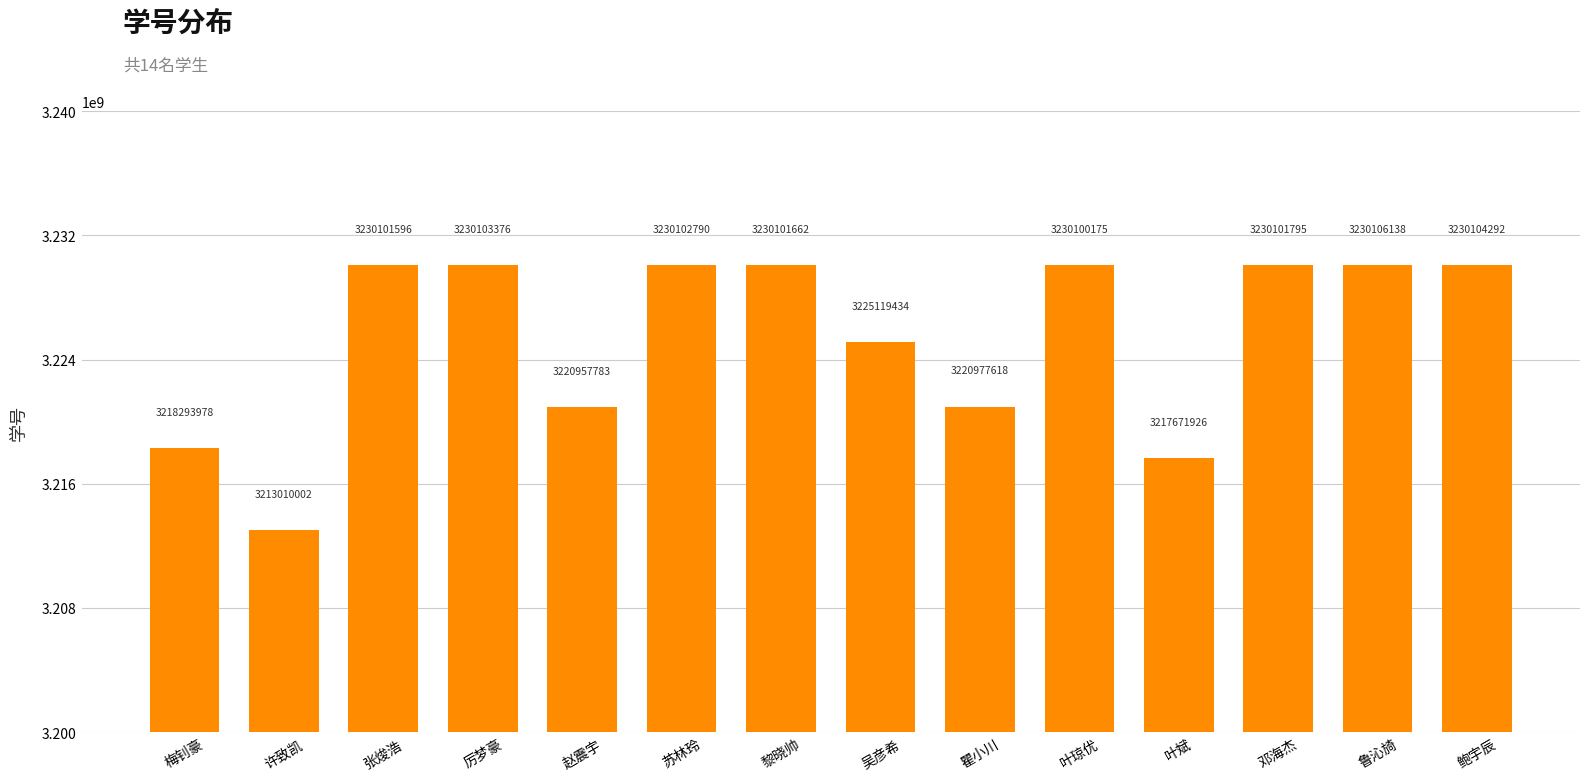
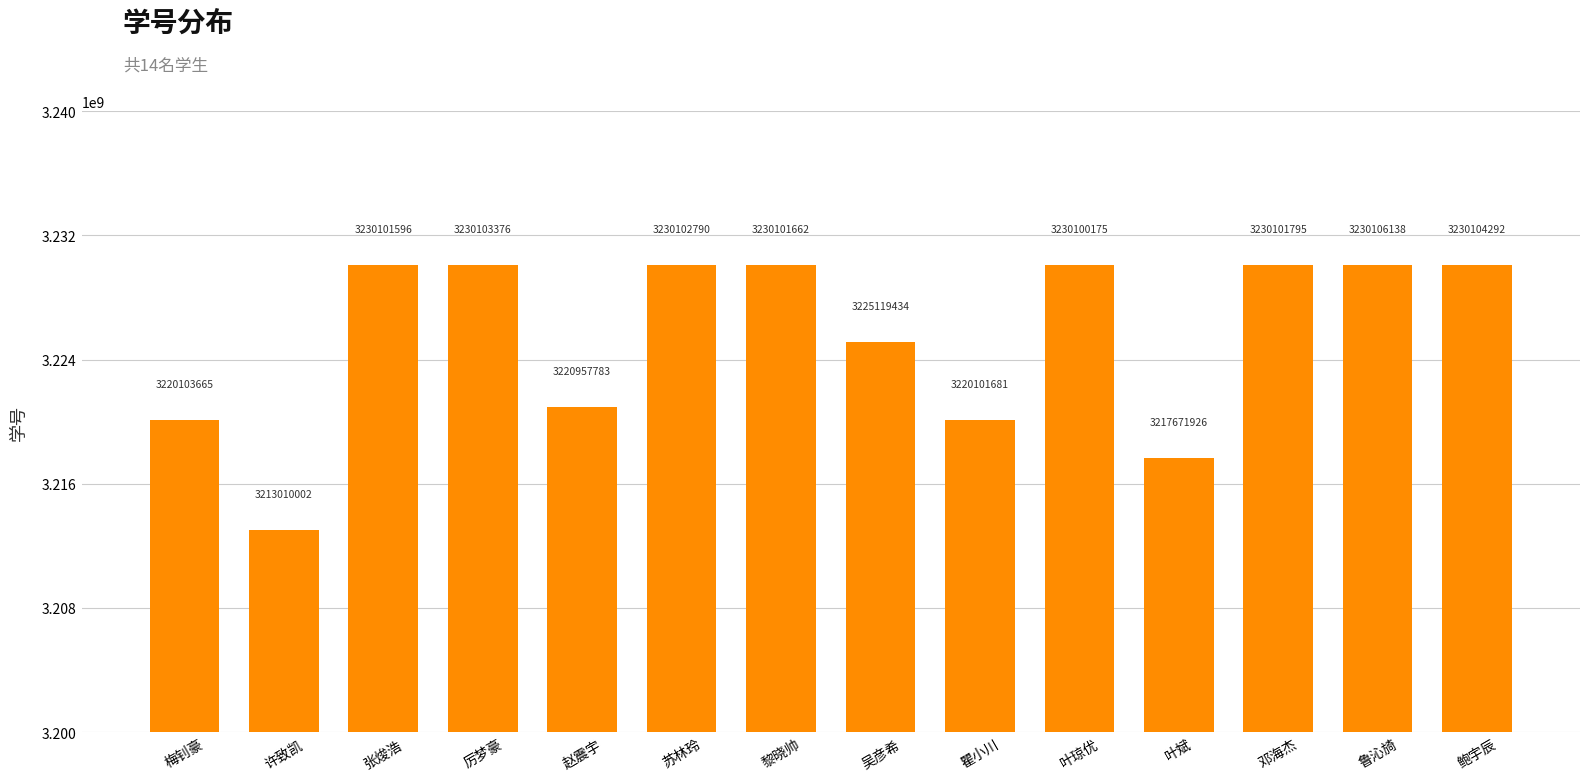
梅钊豪: 3218293978 -> 3220103665
瞿小川: 3220977618 -> 3220101681
